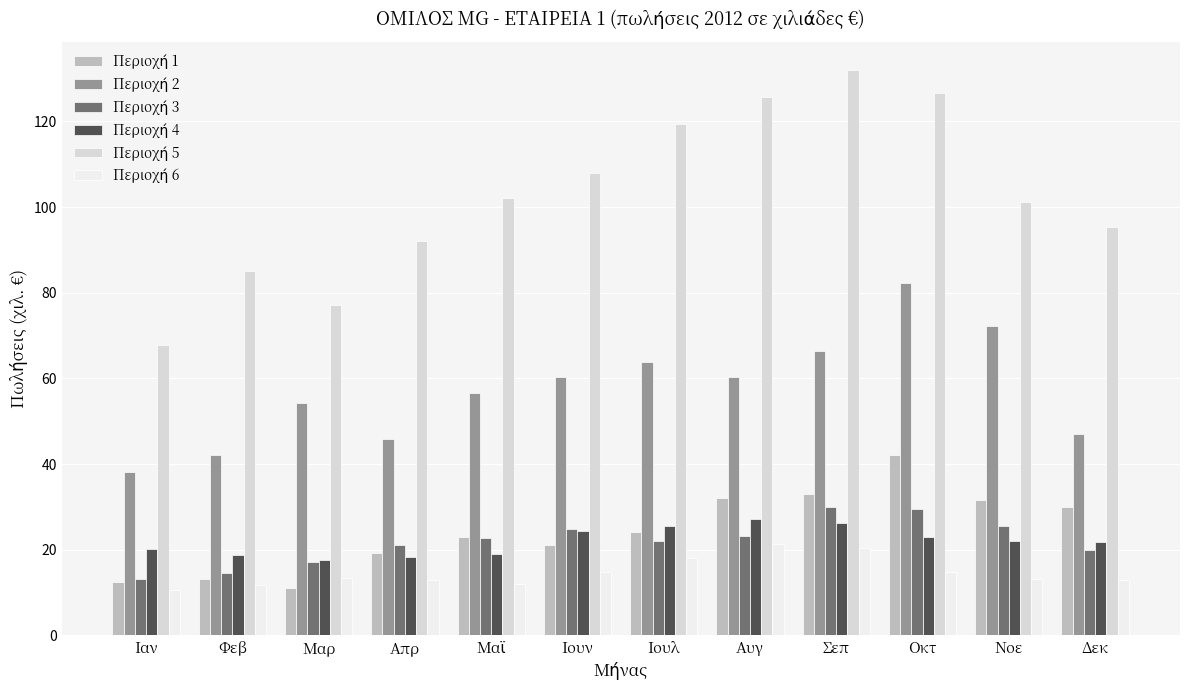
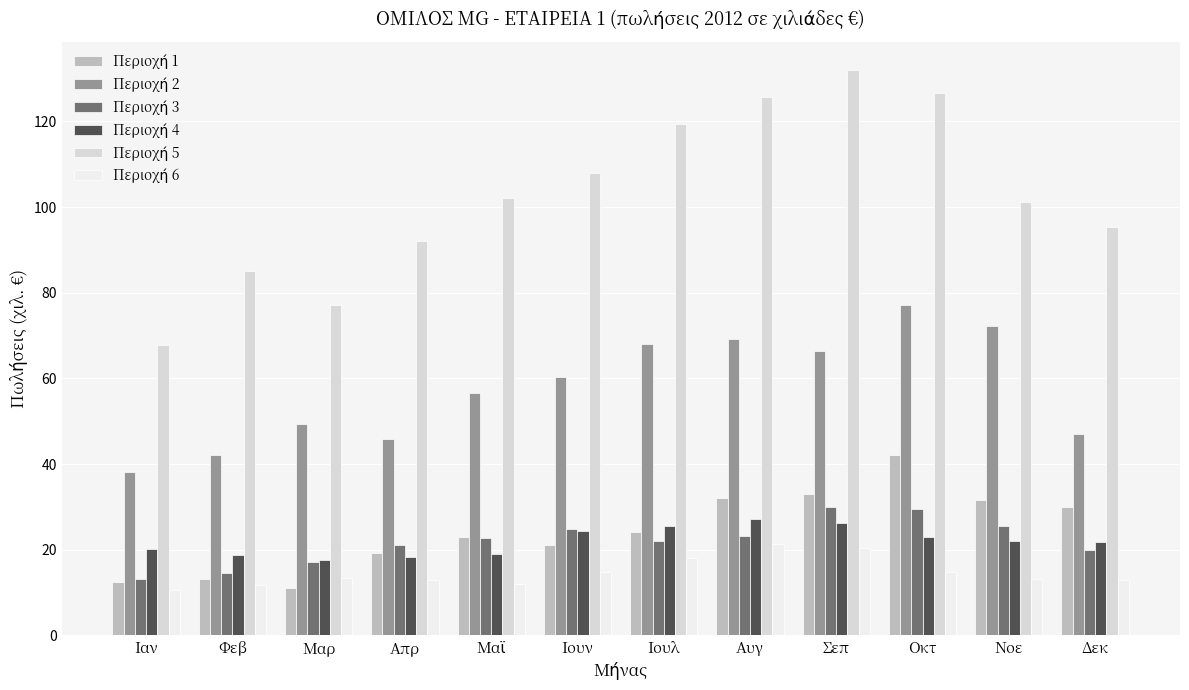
Περιοχή 2, Μαρ: 54 -> 49
Περιοχή 2, Ιουλ: 64 -> 68
Περιοχή 2, Αυγ: 60 -> 69
Περιοχή 2, Οκτ: 82 -> 77
